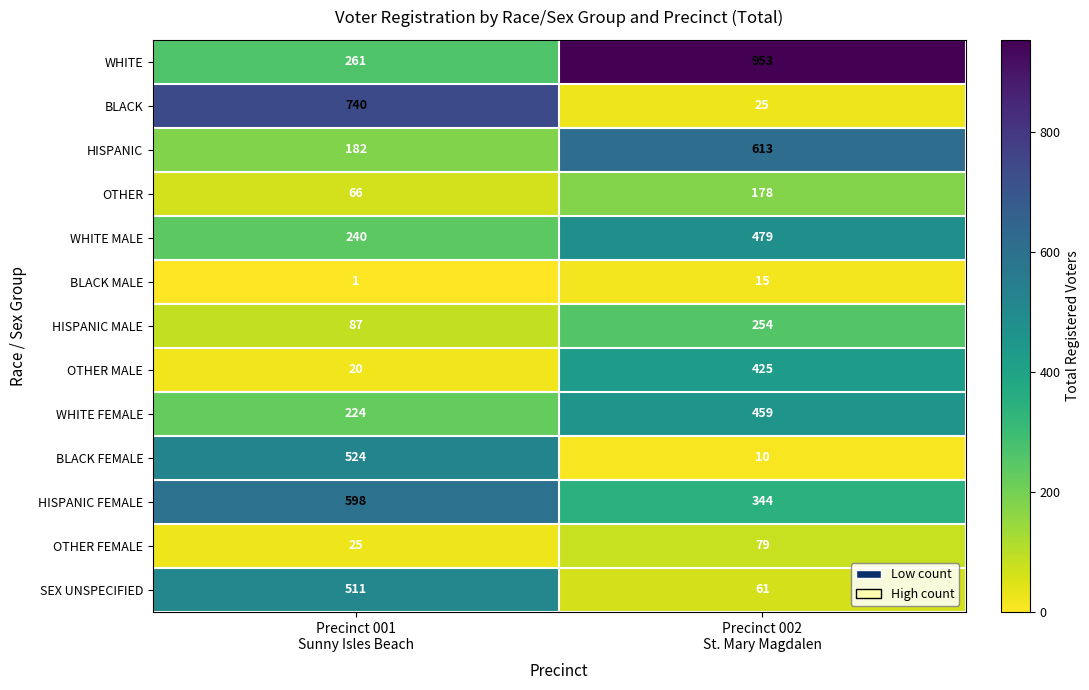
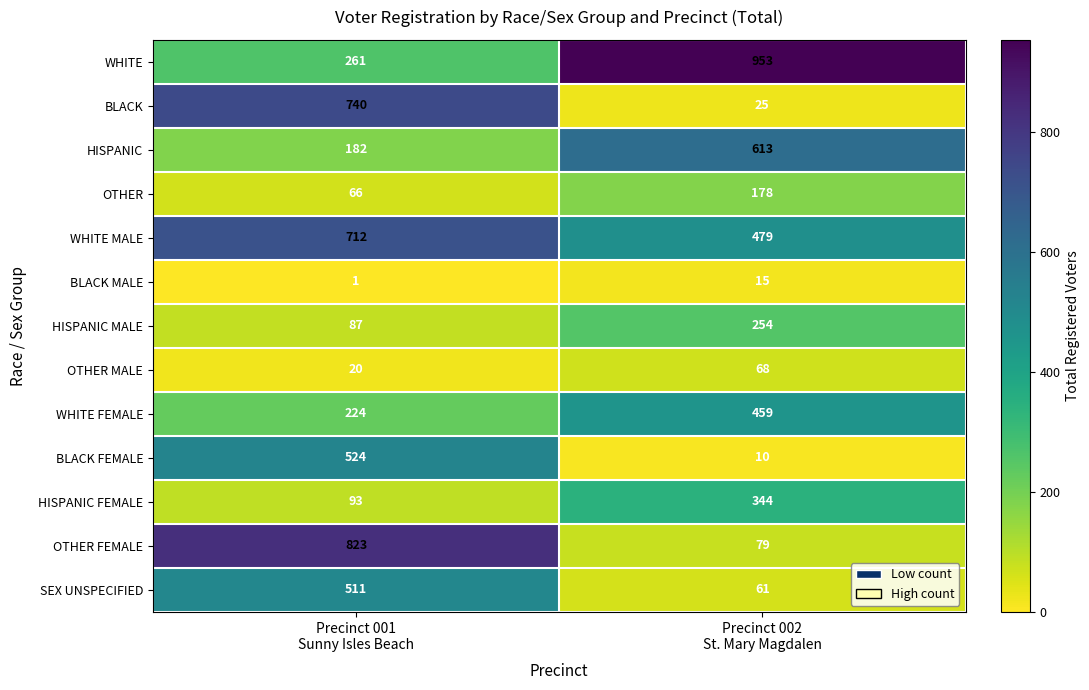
WHITE MALE, Precinct 001 Sunny Isles Beach: 240 -> 712
OTHER MALE, Precinct 002 St. Mary Magdalen: 425 -> 68
HISPANIC FEMALE, Precinct 001 Sunny Isles Beach: 598 -> 93
OTHER FEMALE, Precinct 001 Sunny Isles Beach: 25 -> 823
